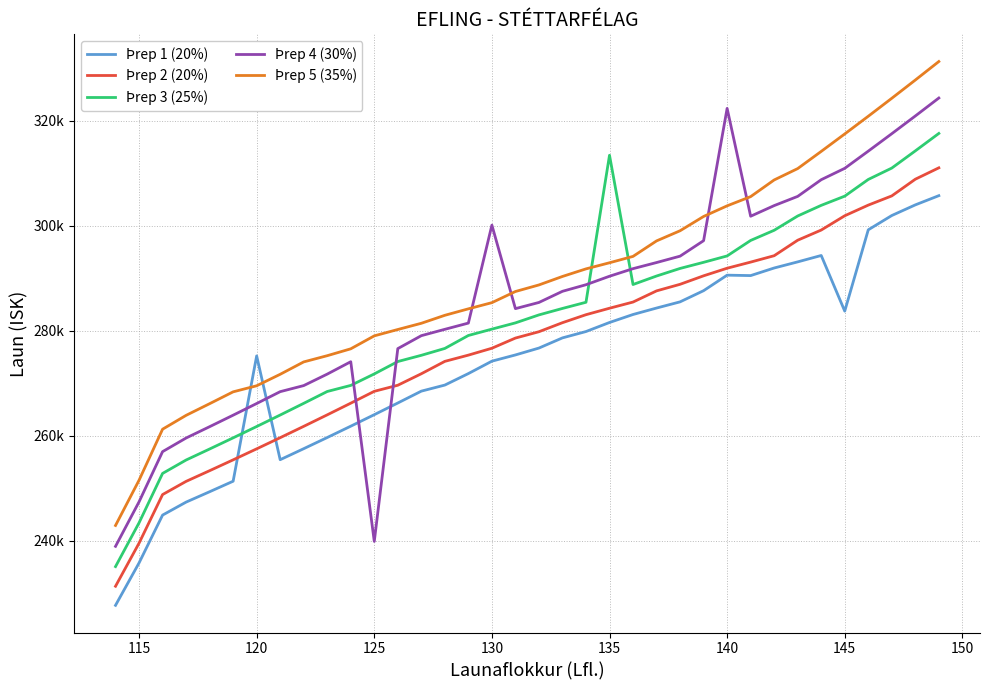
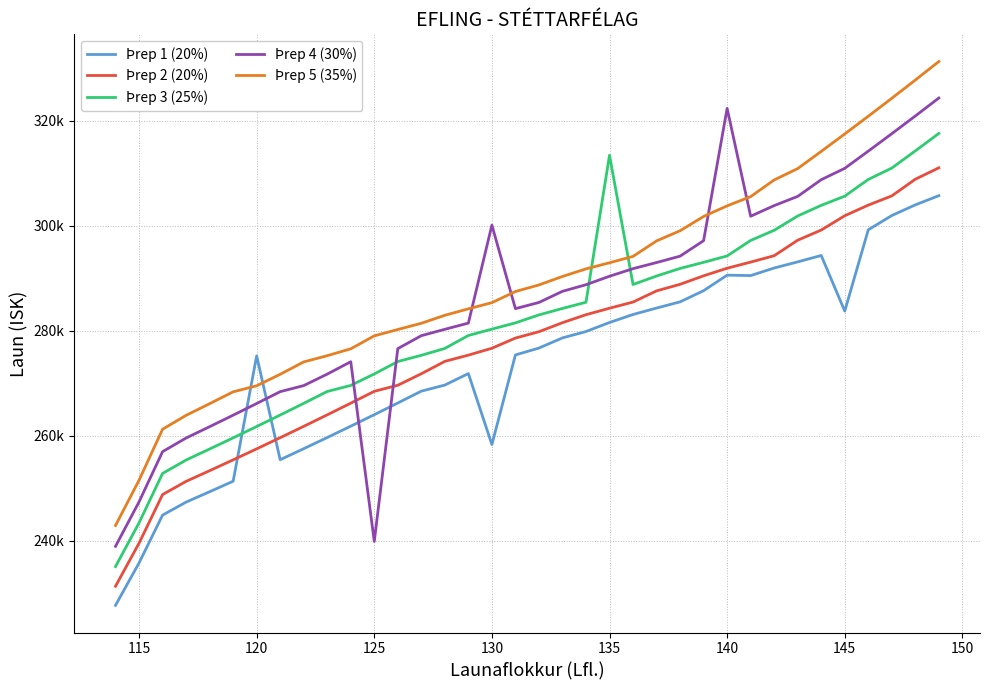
Þrep 1 (20%), 130: 274000 -> 258000
